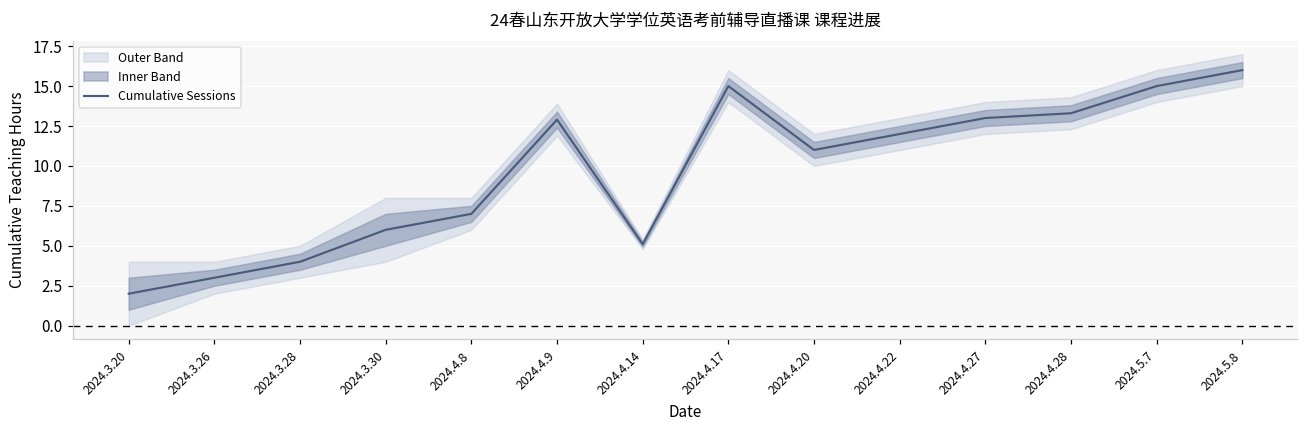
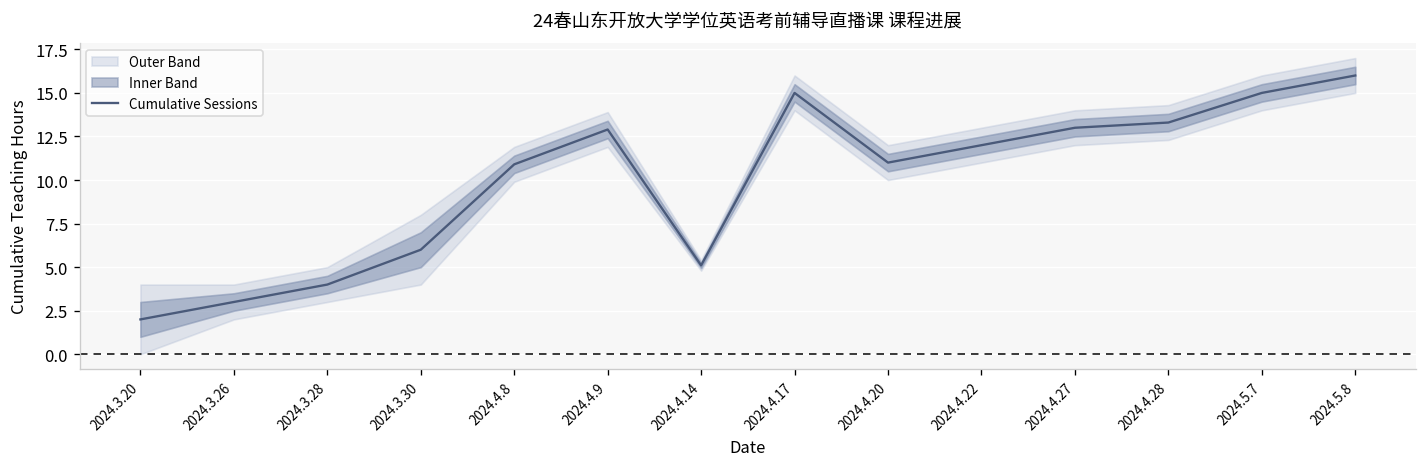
Cumulative Sessions, 2024.4.8: 7.0 -> 10.9
